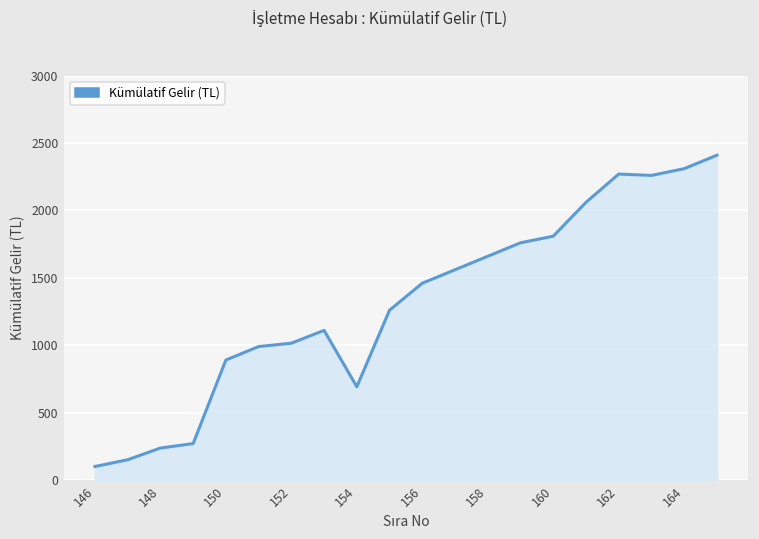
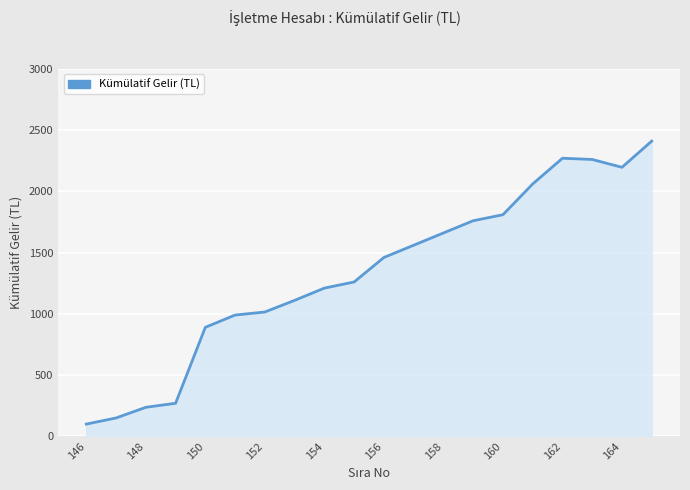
154: 690 -> 1210
164: 2310 -> 2200
